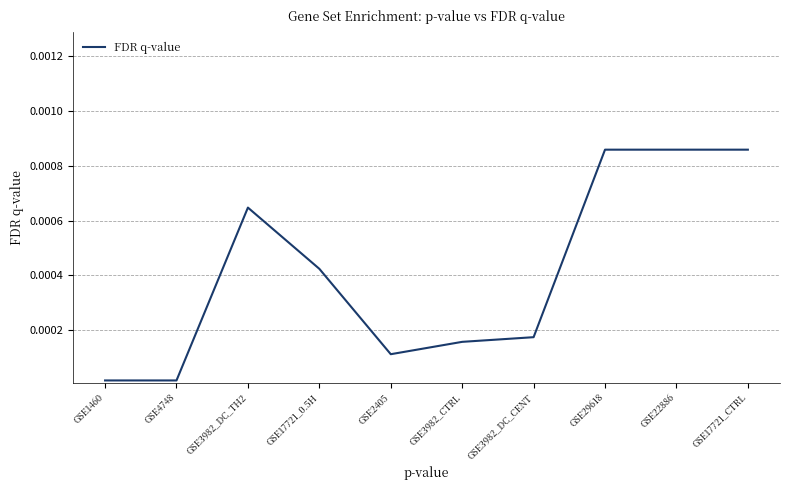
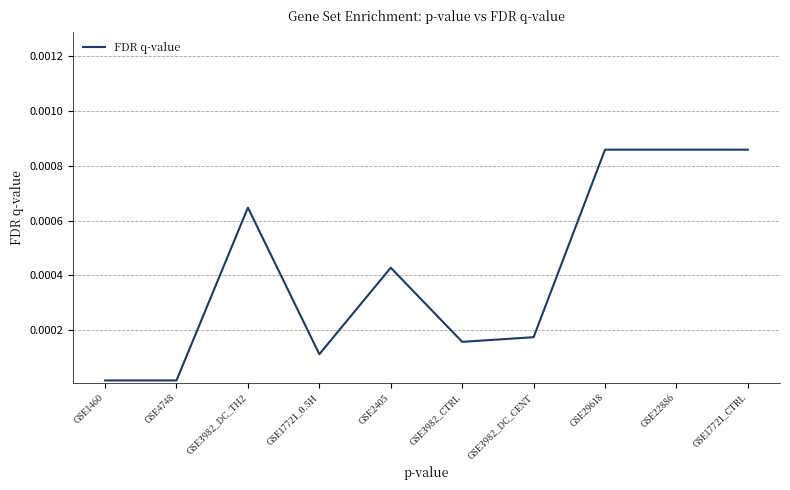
GSE17721_0.5H: 0.00042 -> 0.00011
GSE2405: 0.00011 -> 0.00043
